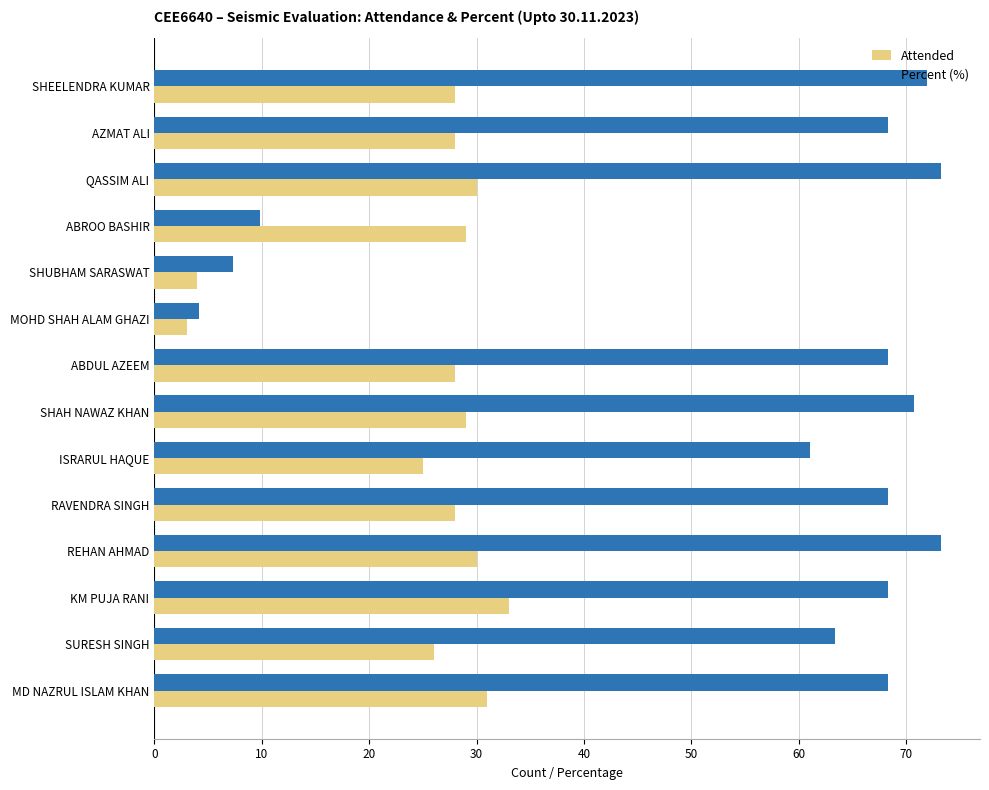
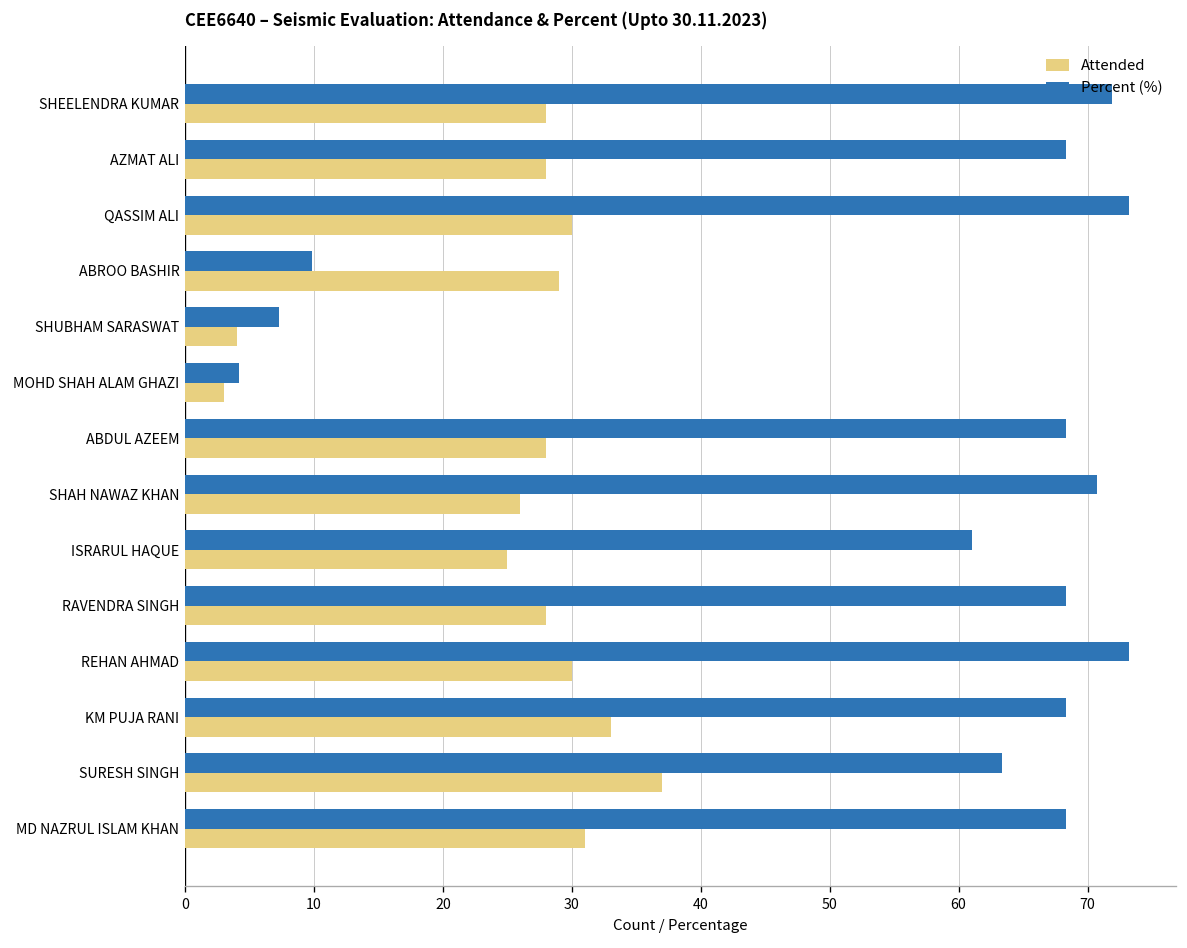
Attended, SHAH NAWAZ KHAN: 29 -> 26
Attended, SURESH SINGH: 26 -> 37
